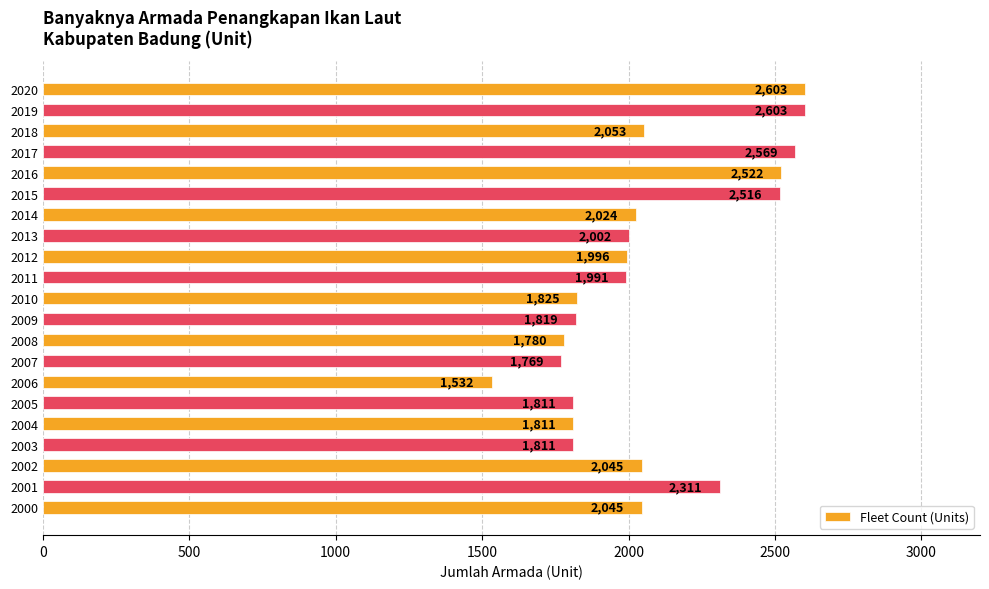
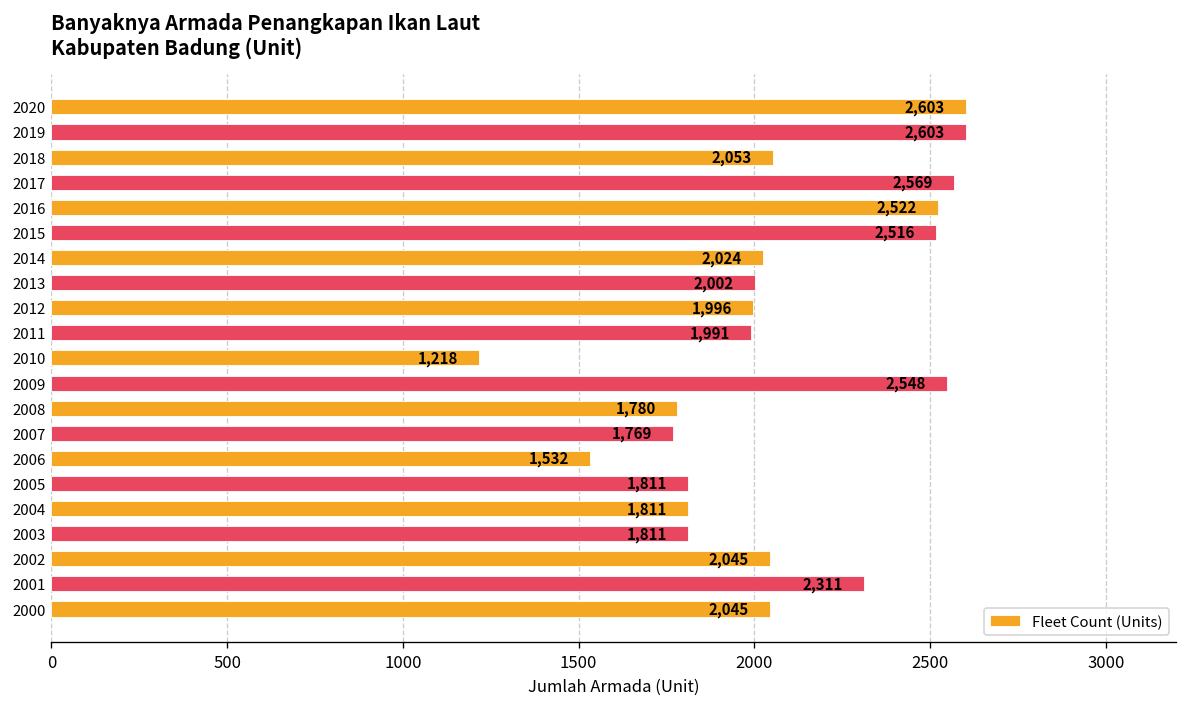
2010: 1,825 -> 1,218
2009: 1,819 -> 2,548
